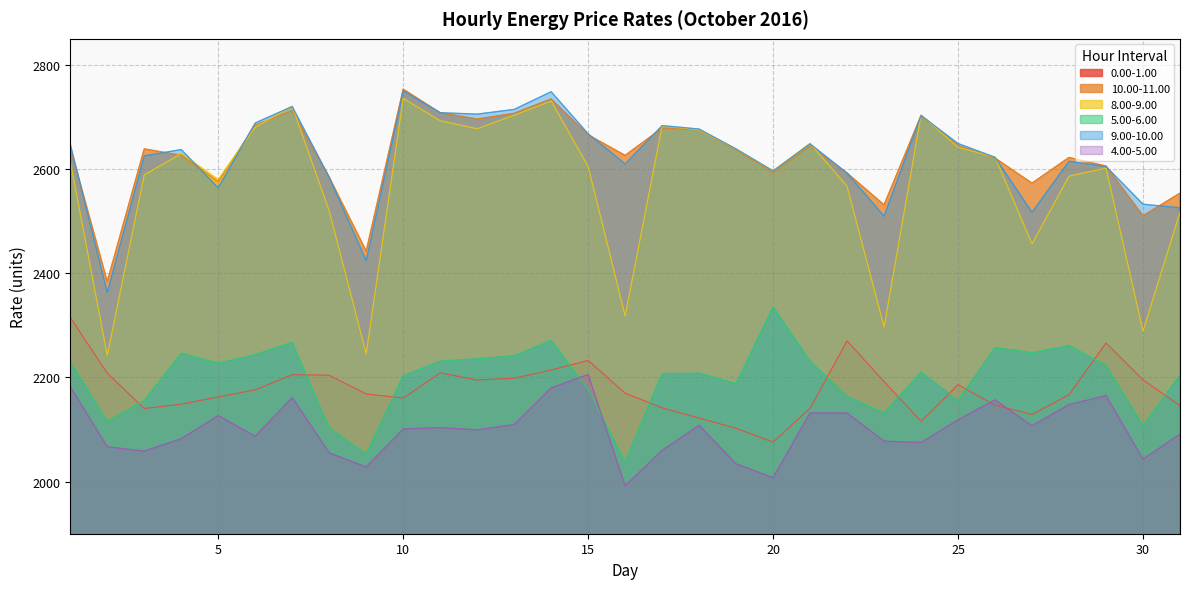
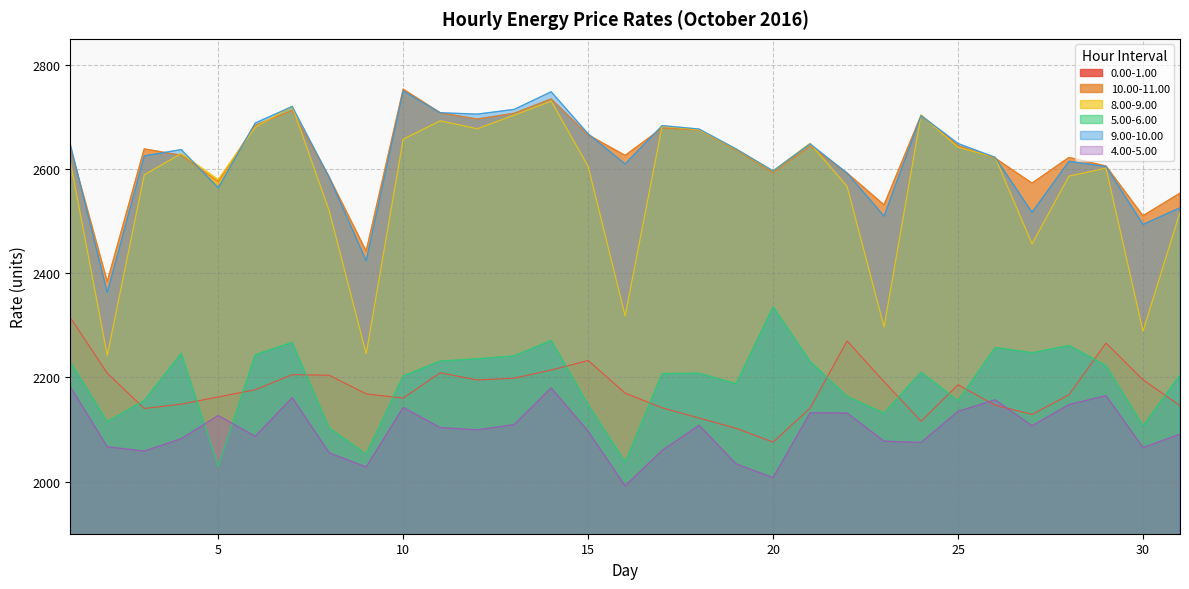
5.00-6.00, 5: 2230 -> 2030
8.00-9.00, 10: 2740 -> 2660
4.00-5.00, 10: 2100 -> 2140
5.00-6.00, 15: 2180 -> 2150
4.00-5.00, 15: 2210 -> 2100
4.00-5.00, 25: 2120 -> 2130
9.00-10.00, 30: 2530 -> 2490
4.00-5.00, 30: 2040 -> 2070
